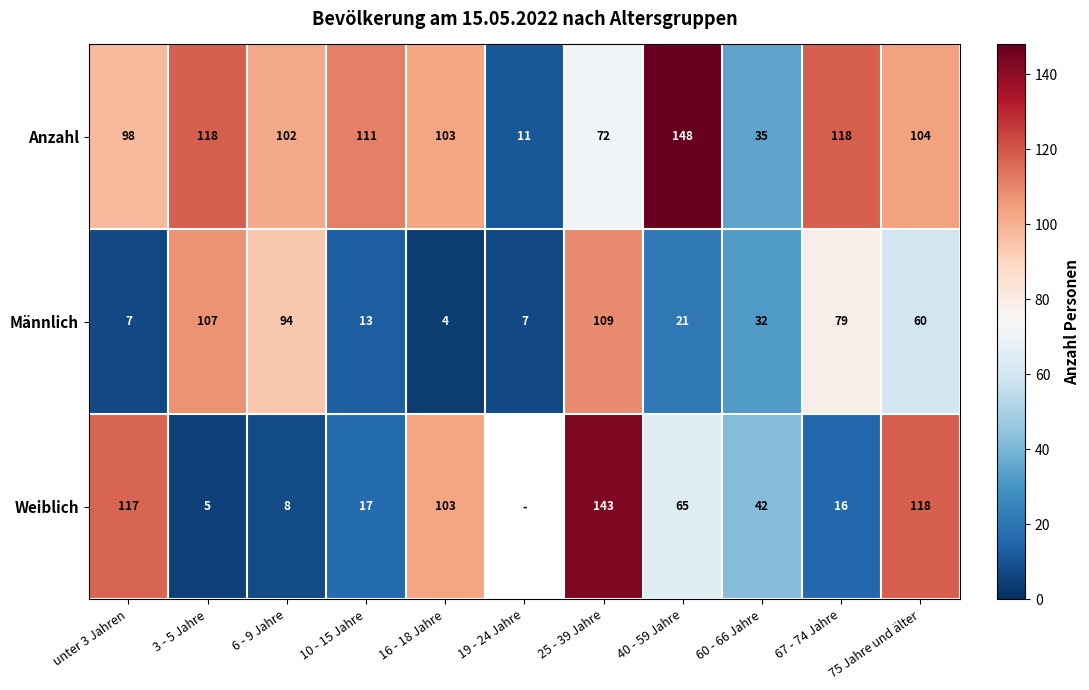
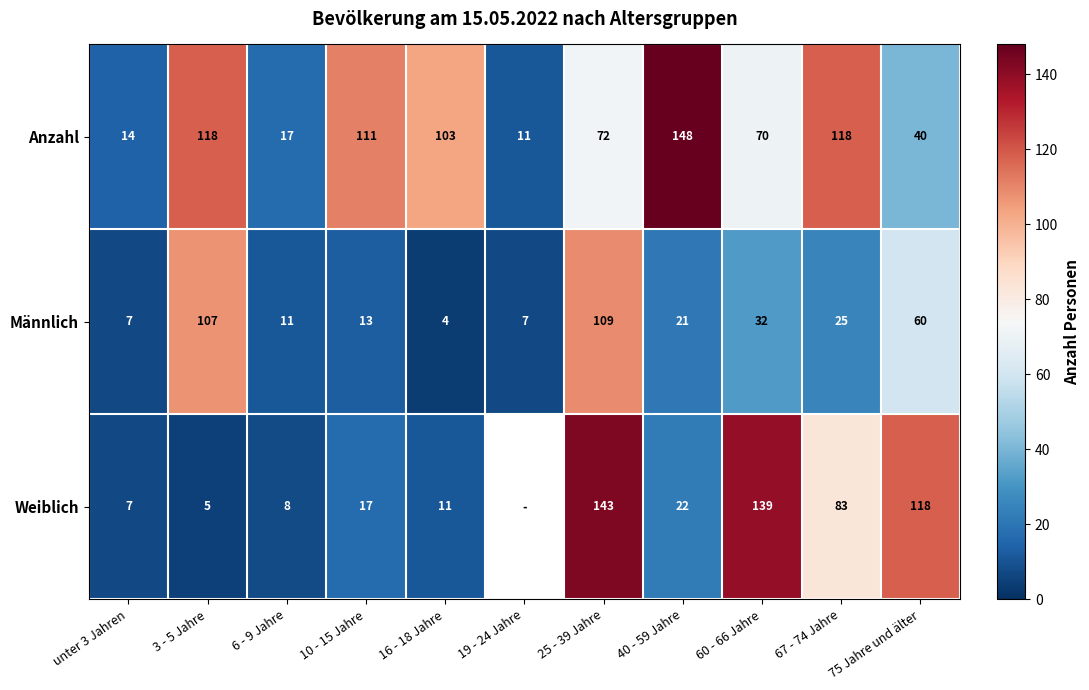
Anzahl, unter 3 Jahren: 98 -> 14
Anzahl, 6 - 9 Jahre: 102 -> 17
Anzahl, 60 - 66 Jahre: 35 -> 70
Anzahl, 75 Jahre und älter: 104 -> 40
Männlich, 6 - 9 Jahre: 94 -> 11
Männlich, 67 - 74 Jahre: 79 -> 25
Weiblich, unter 3 Jahren: 117 -> 7
Weiblich, 16 - 18 Jahre: 103 -> 11
Weiblich, 40 - 59 Jahre: 65 -> 22
Weiblich, 60 - 66 Jahre: 42 -> 139
Weiblich, 67 - 74 Jahre: 16 -> 83
